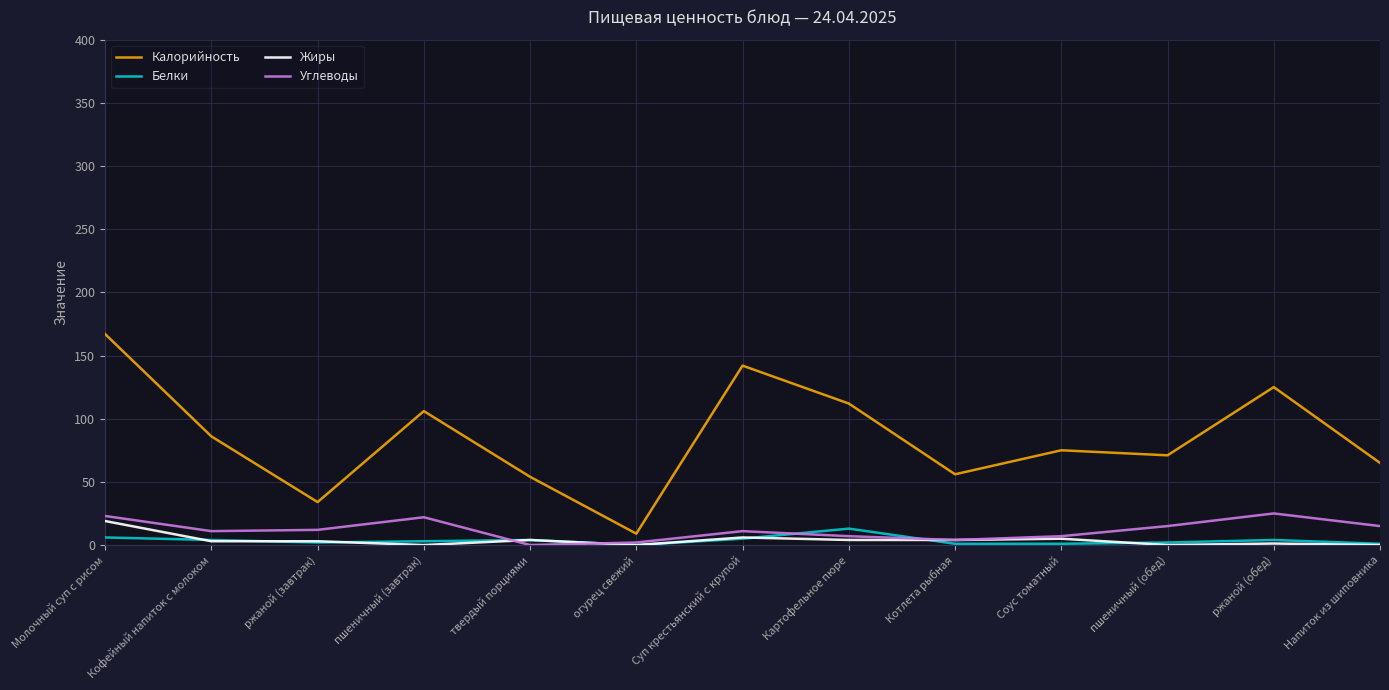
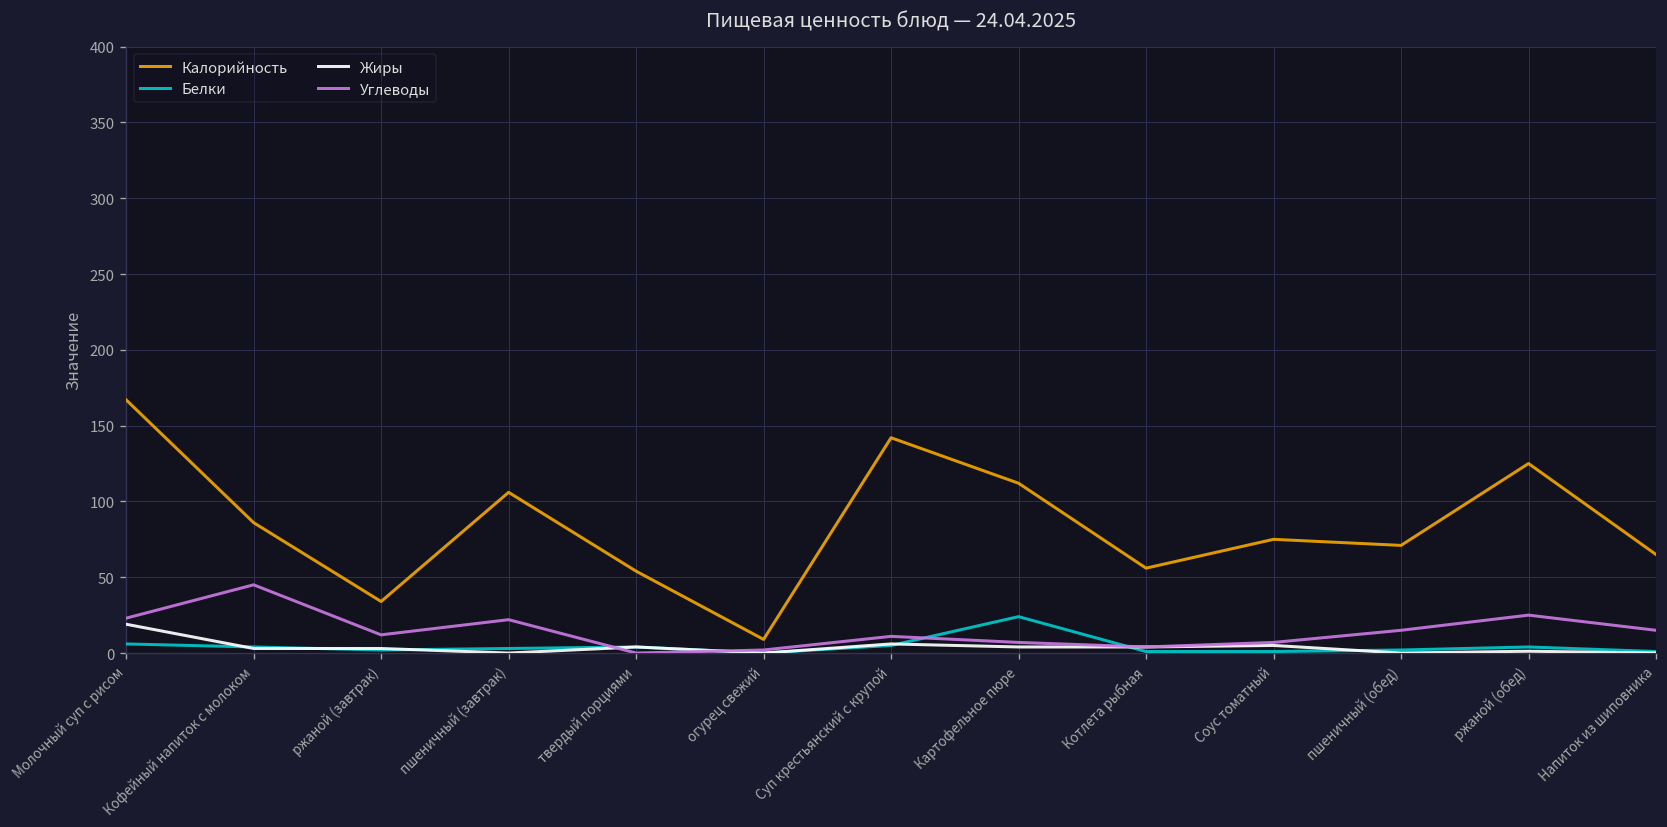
Углеводы, Кофейный напиток с молоком: 11 -> 45
Белки, Картофельное пюре: 13 -> 24
